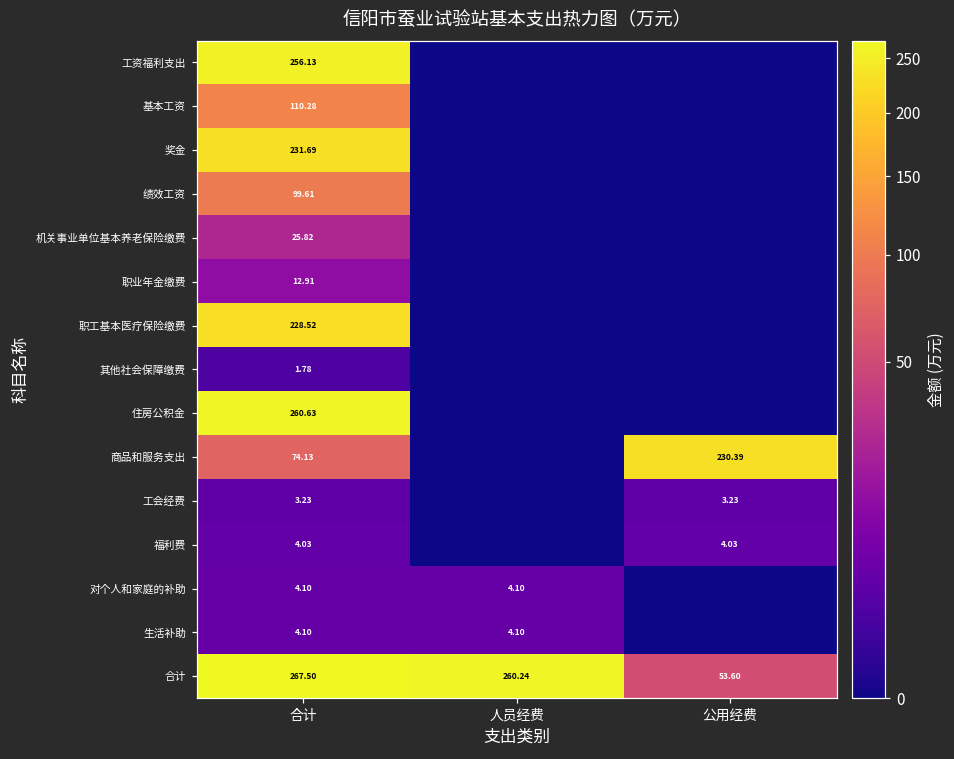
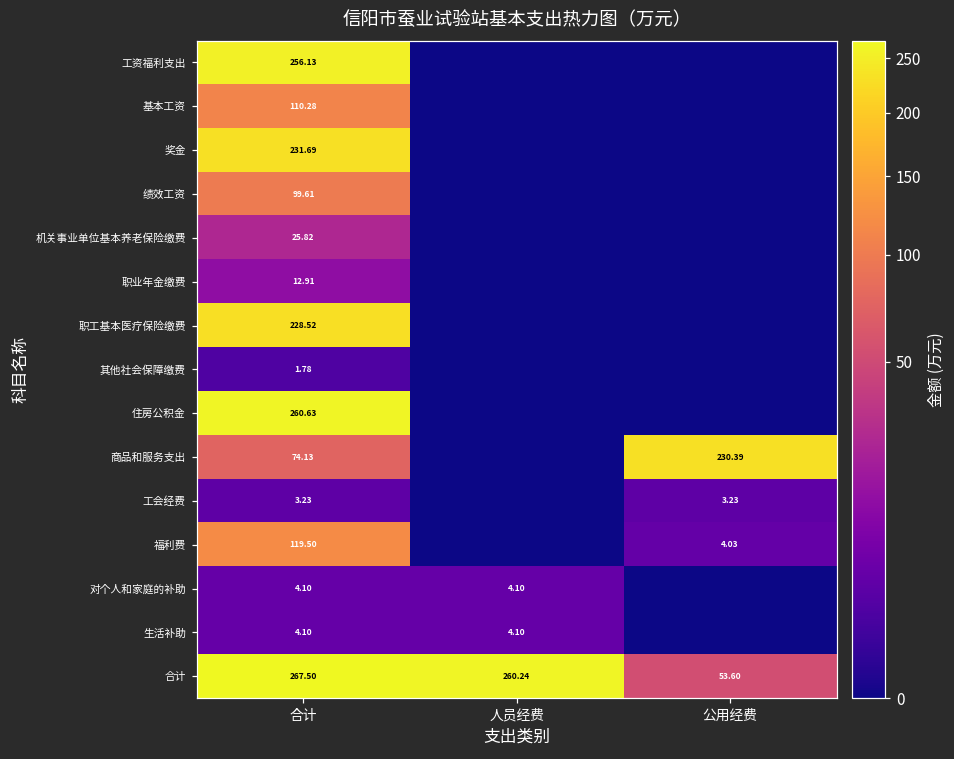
福利费, 合计: 4.03 -> 119.50
